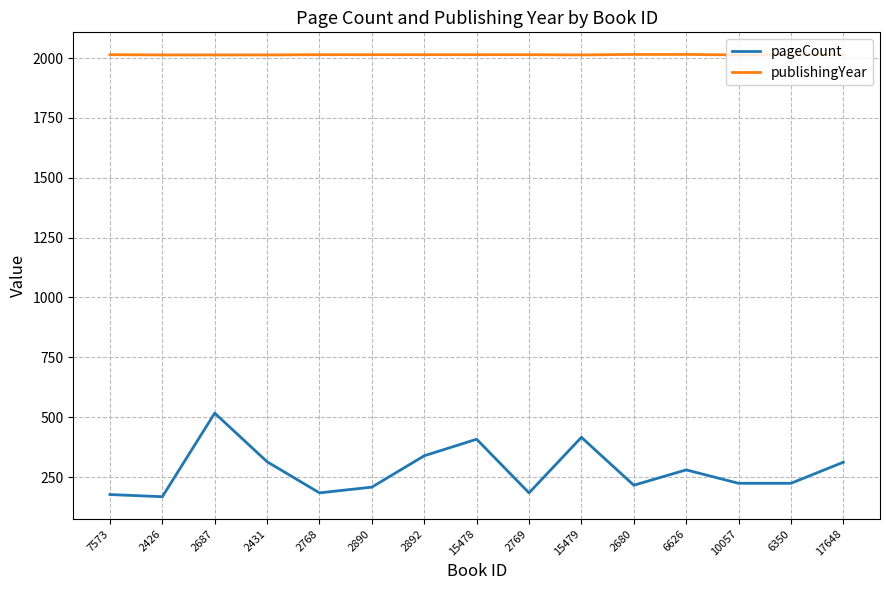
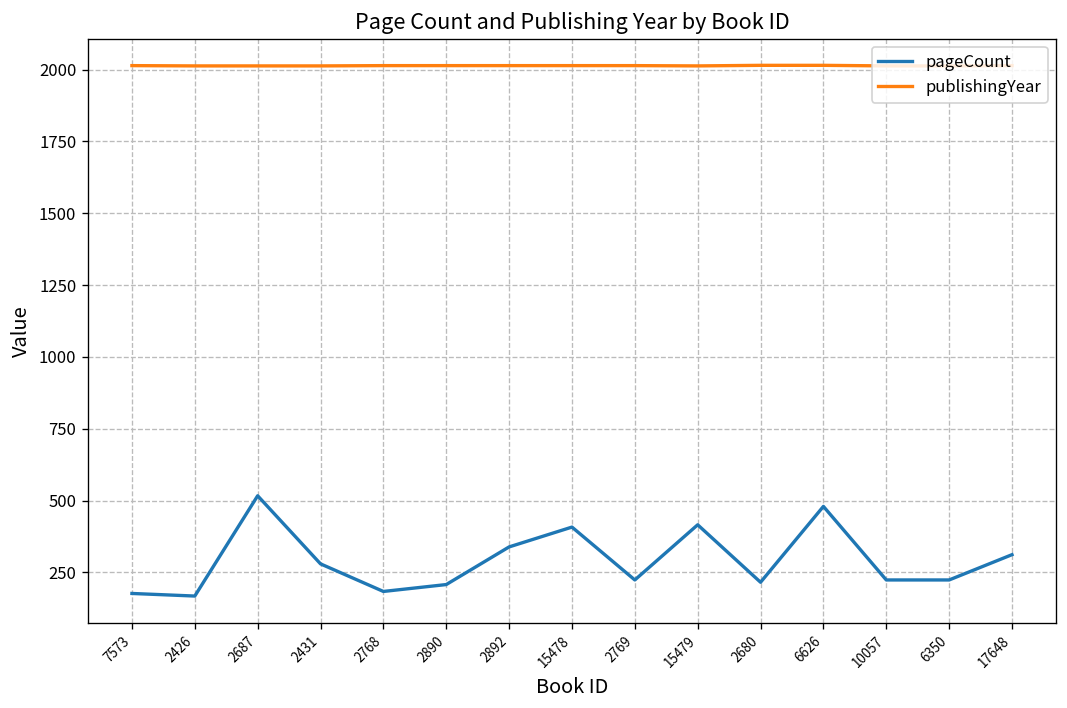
pageCount, 2431: 310 -> 280
pageCount, 2769: 180 -> 220
pageCount, 6626: 280 -> 480
